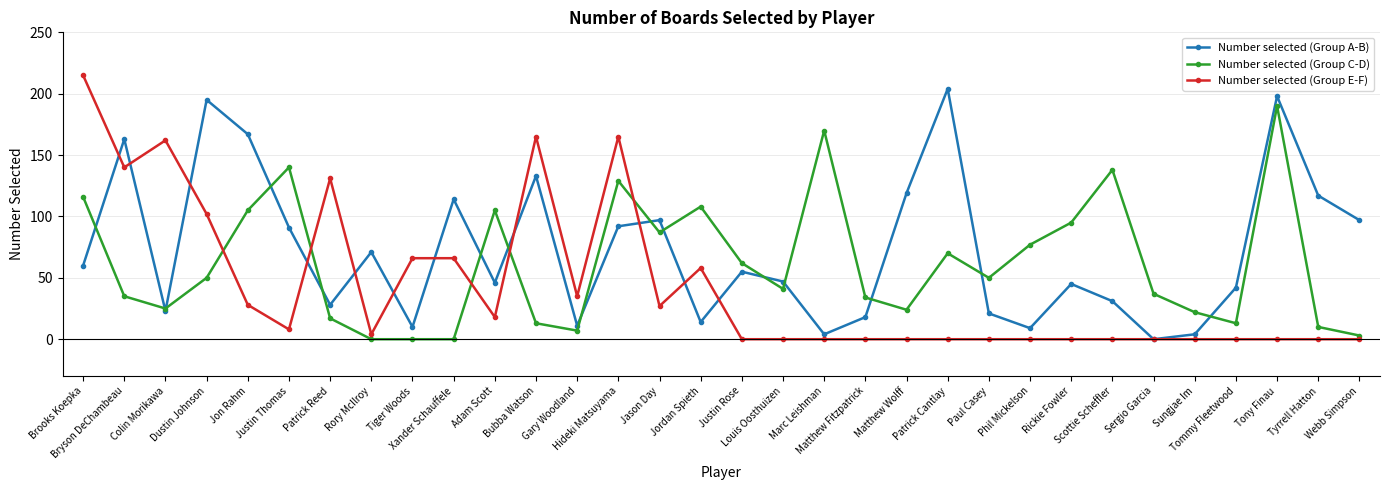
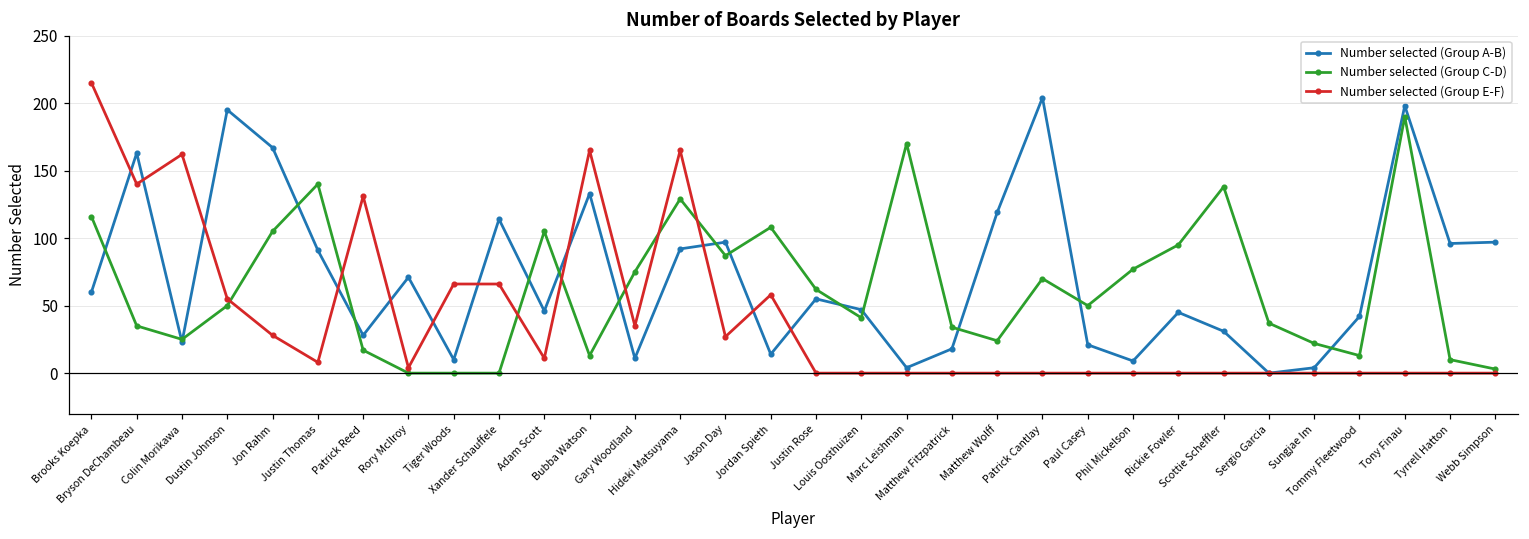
Number selected (Group E-F), Dustin Johnson: 102 -> 55
Number selected (Group E-F), Adam Scott: 18 -> 11
Number selected (Group C-D), Gary Woodland: 7 -> 75
Number selected (Group A-B), Tyrrell Hatton: 117 -> 96
